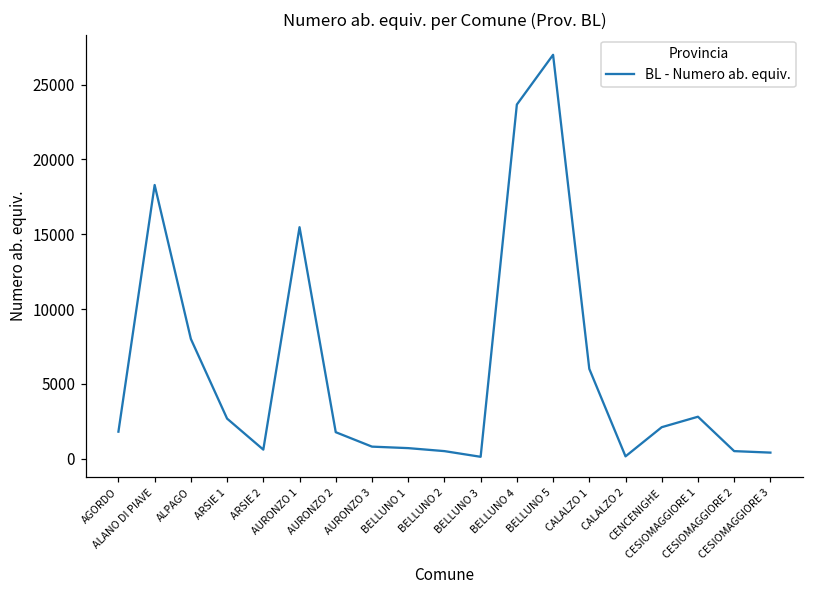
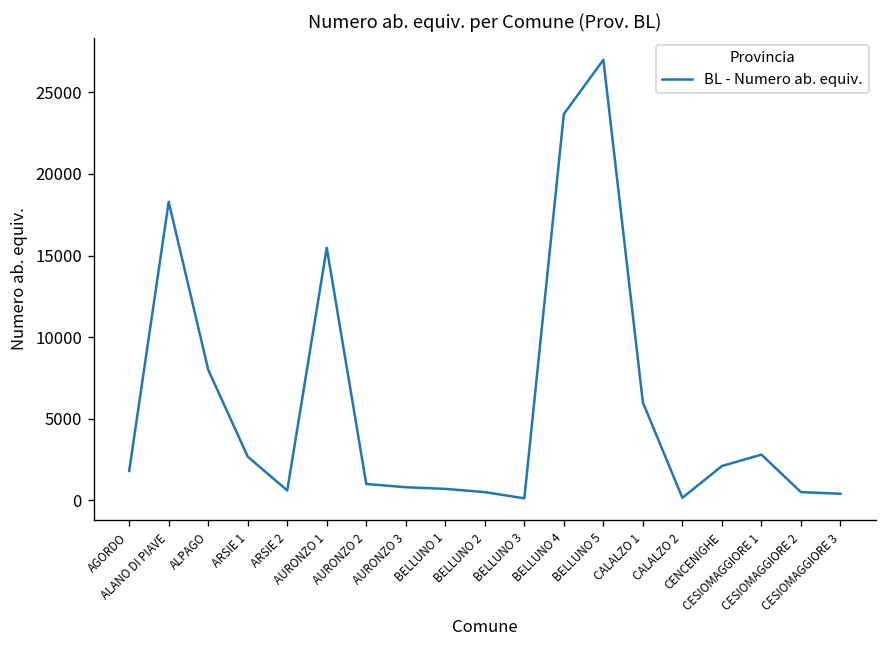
AURONZO 2: 1800 -> 1000
